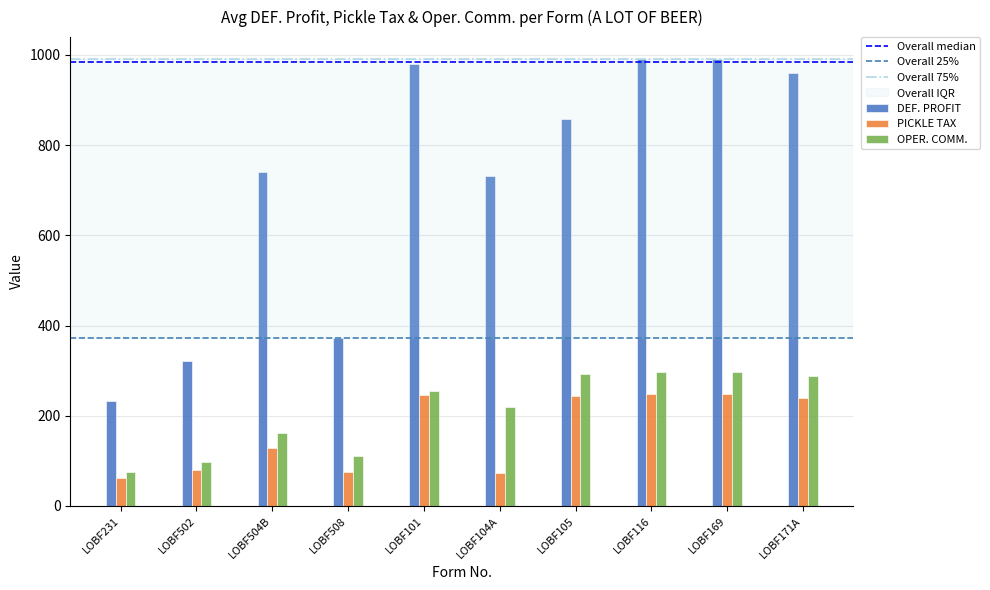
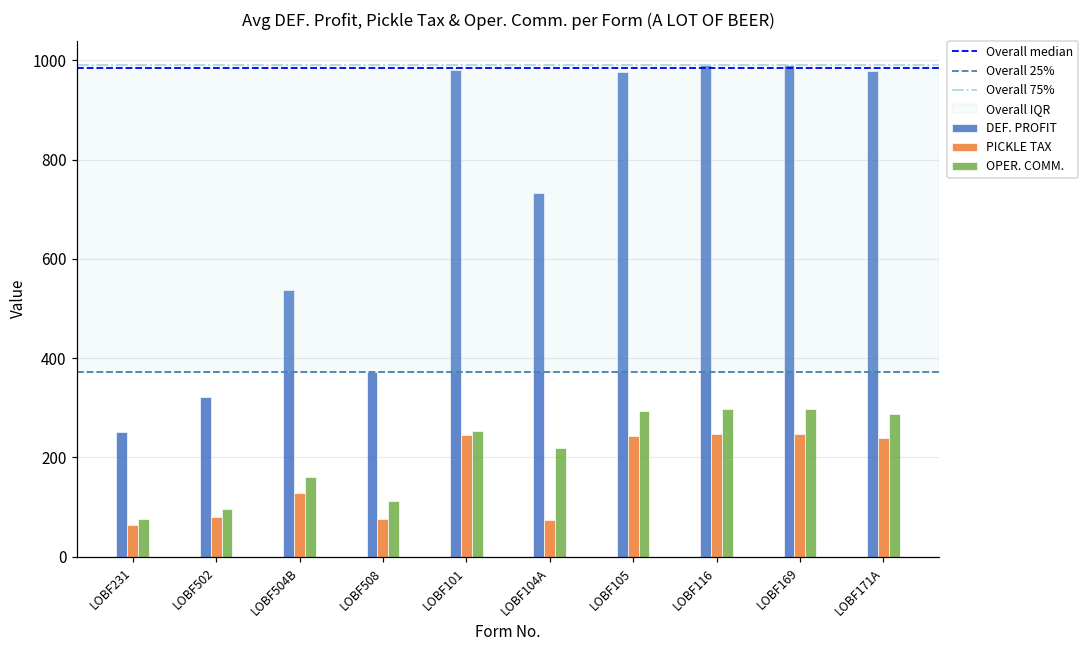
DEF. PROFIT, LOBF231: 230 -> 250
DEF. PROFIT, LOBF504B: 740 -> 540
DEF. PROFIT, LOBF105: 860 -> 980
DEF. PROFIT, LOBF171A: 960 -> 980
